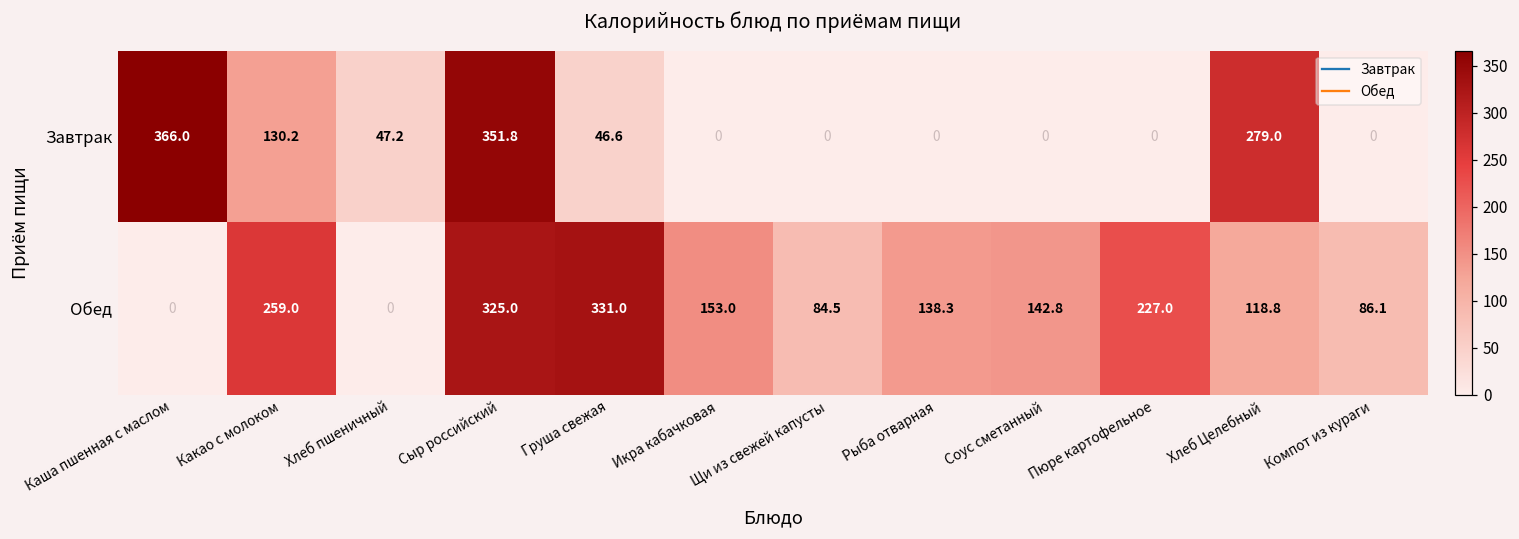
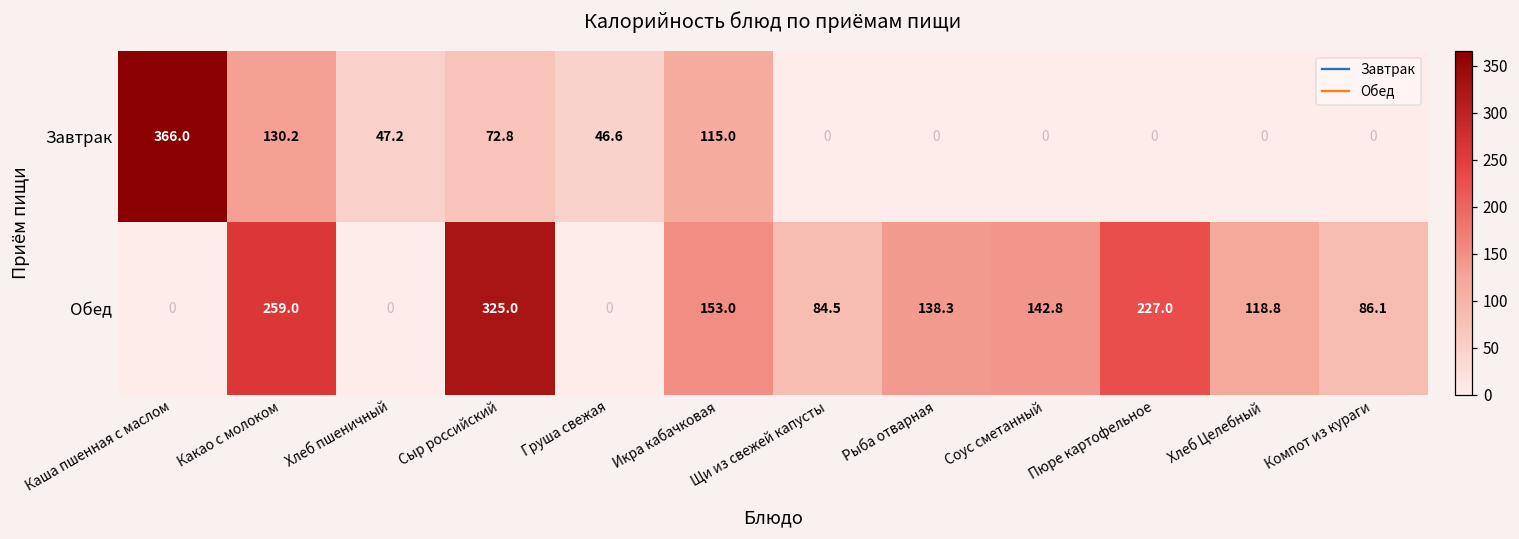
Завтрак, Сыр российский: 351.8 -> 72.8
Завтрак, Икра кабачковая: 0 -> 115.0
Завтрак, Хлеб Целебный: 279.0 -> 0
Обед, Груша свежая: 331.0 -> 0
